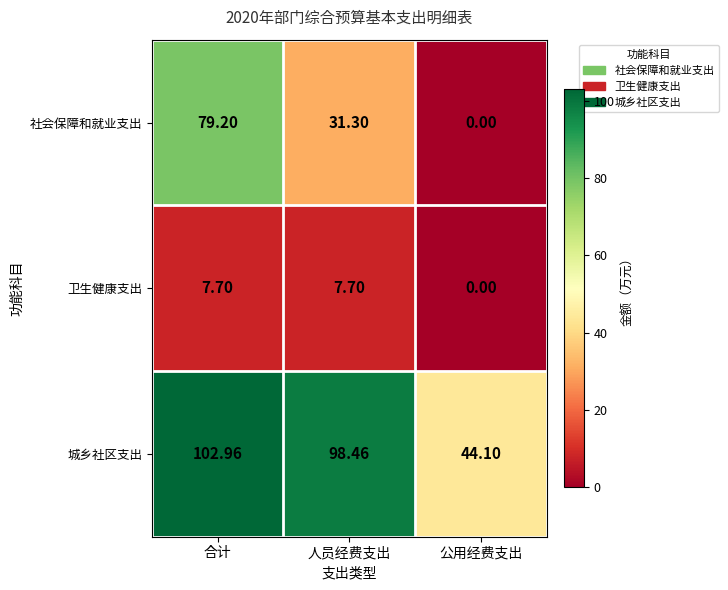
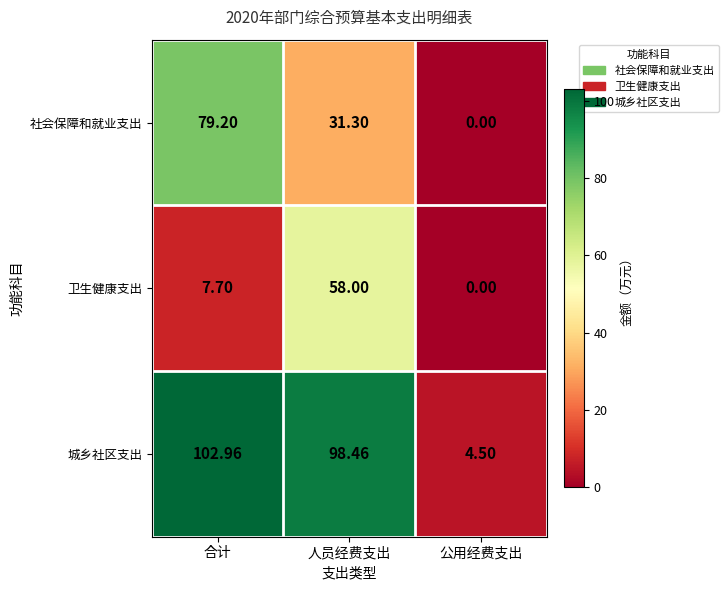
卫生健康支出, 人员经费支出: 7.70 -> 58.00
城乡社区支出, 公用经费支出: 44.10 -> 4.50
